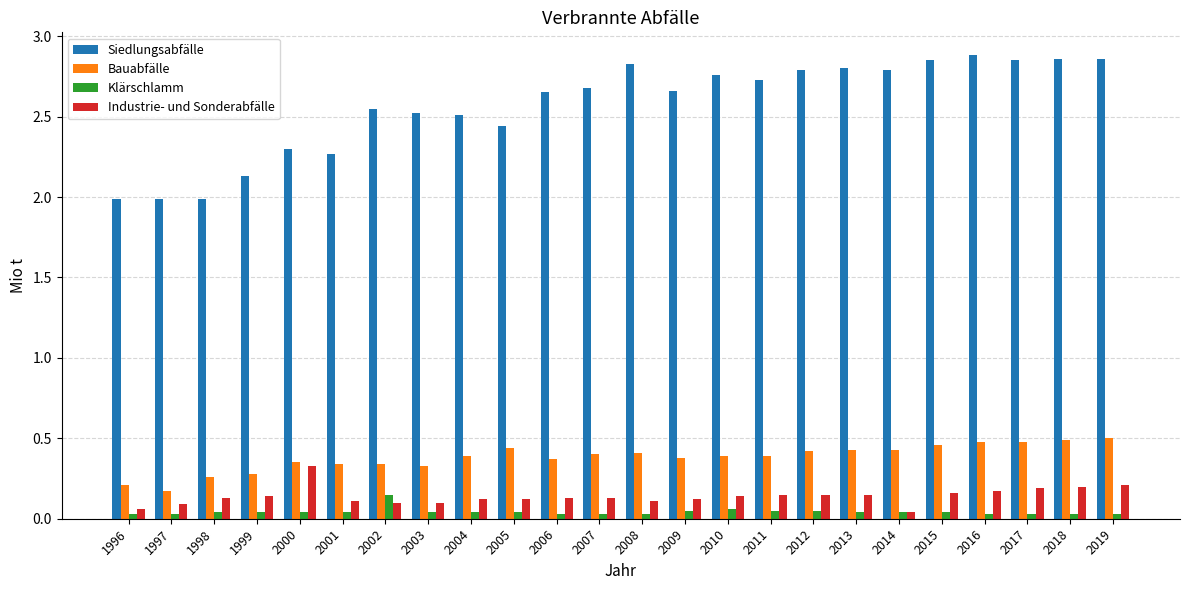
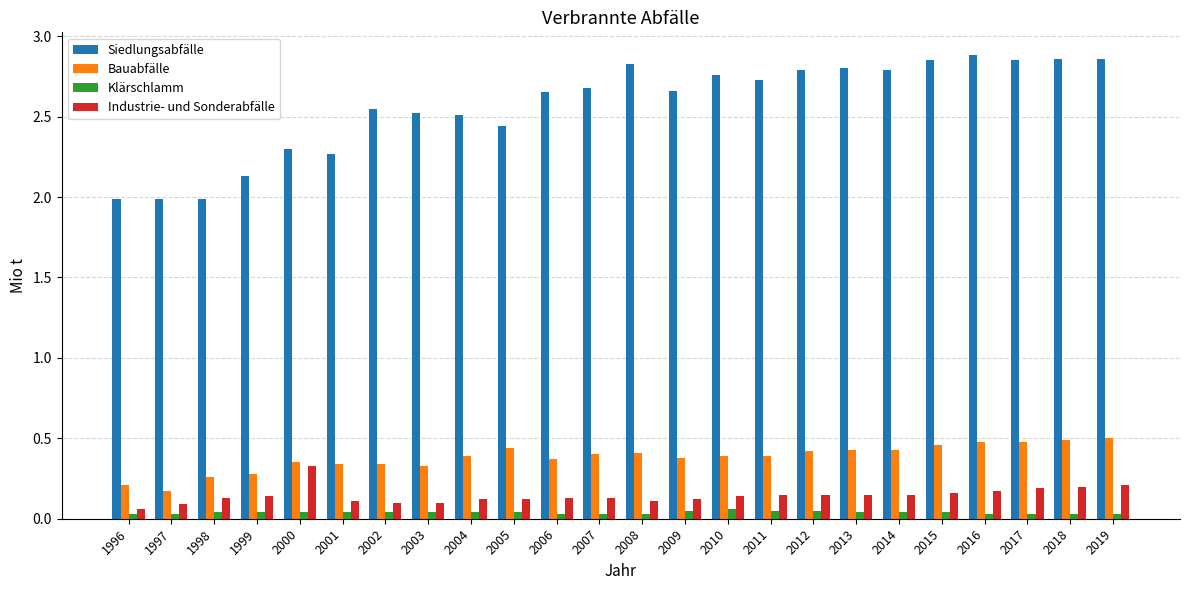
Klärschlamm, 2002: 0.15 -> 0.04
Industrie- und Sonderabfälle, 2014: 0.04 -> 0.15
